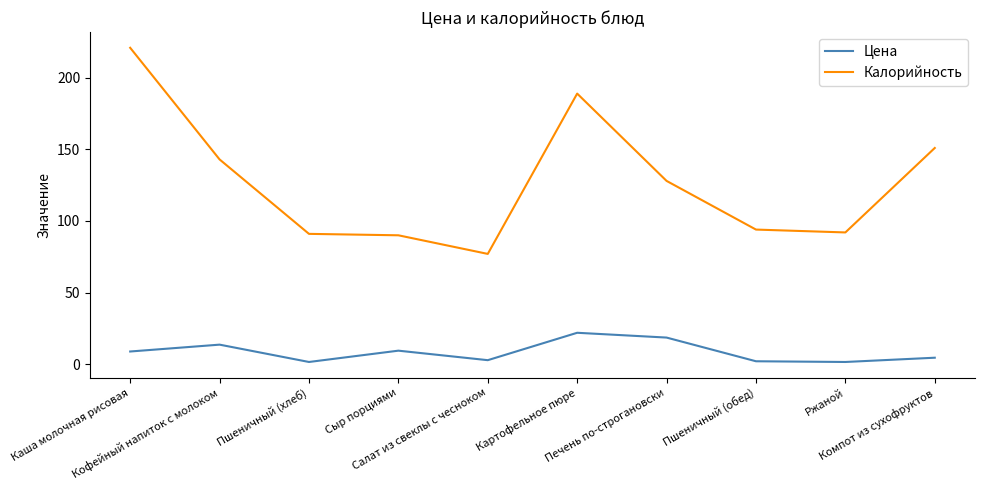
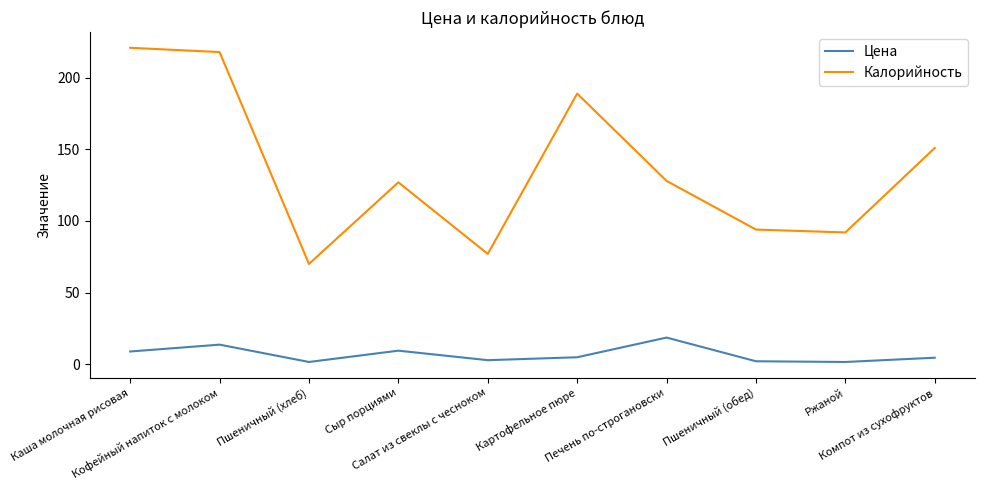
Калорийность, Кофейный напиток с молоком: 143 -> 218
Калорийность, Пшеничный (хлеб): 91 -> 70
Калорийность, Сыр порциями: 90 -> 127
Цена, Картофельное пюре: 22 -> 5
